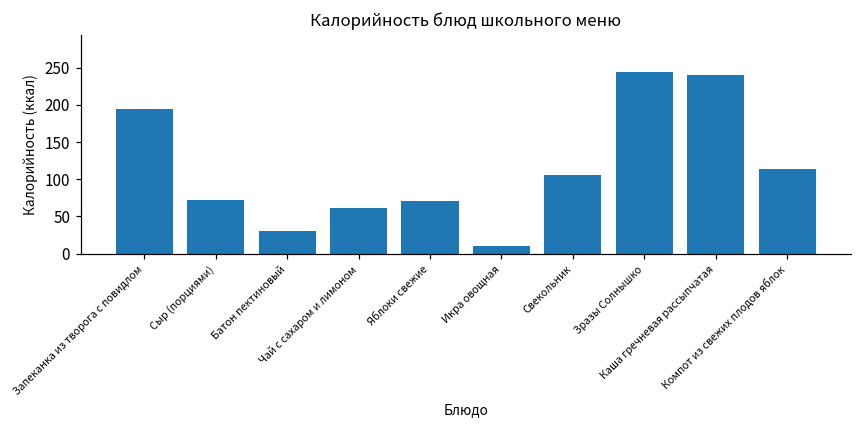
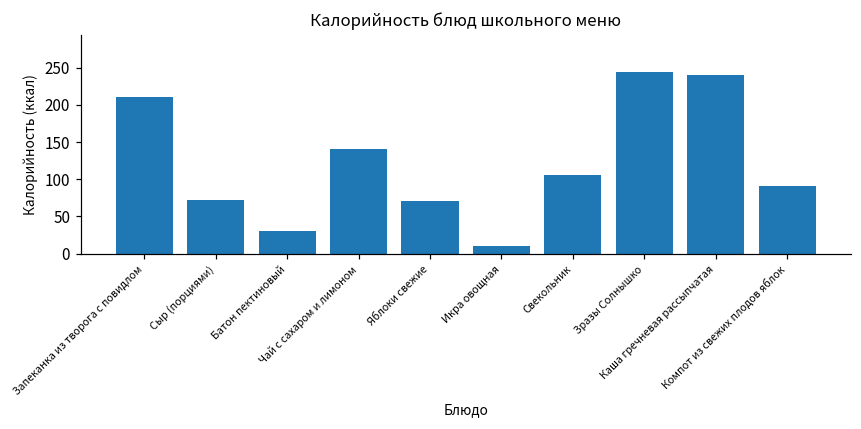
Запеканка из творога с повидлом: 190 -> 210
Чай с сахаром и лимоном: 60 -> 140
Компот из свежих плодов яблок: 110 -> 90
